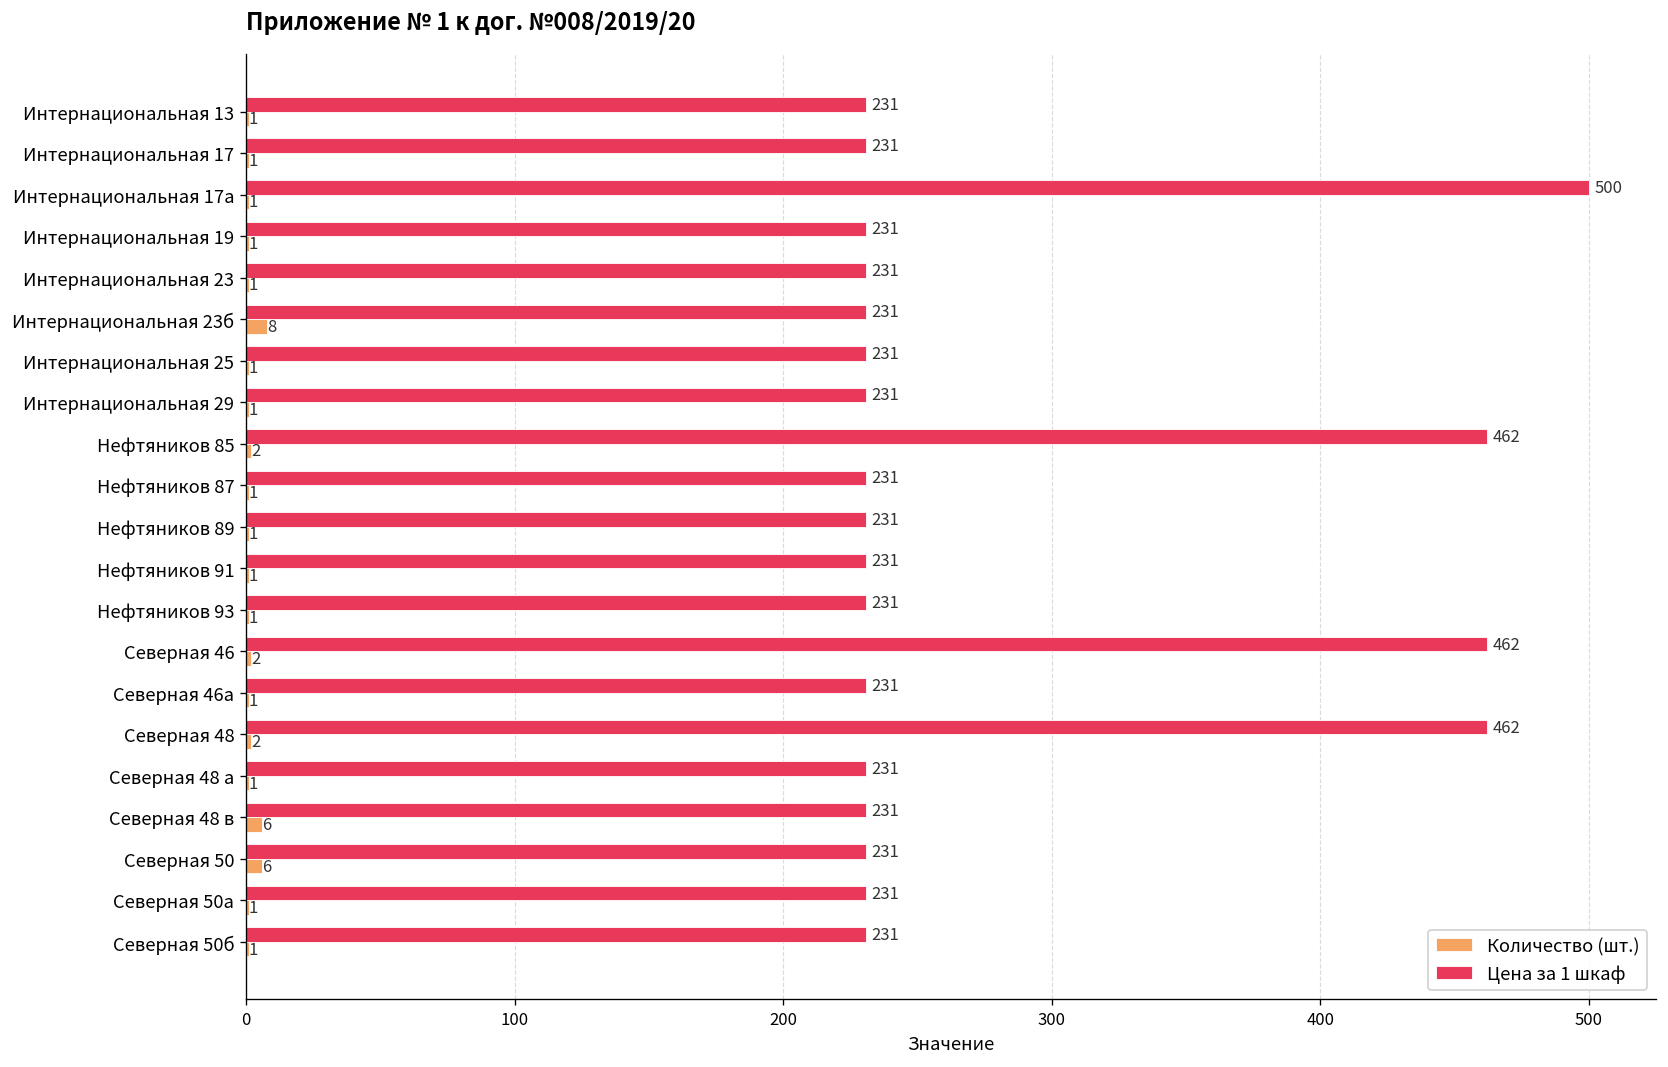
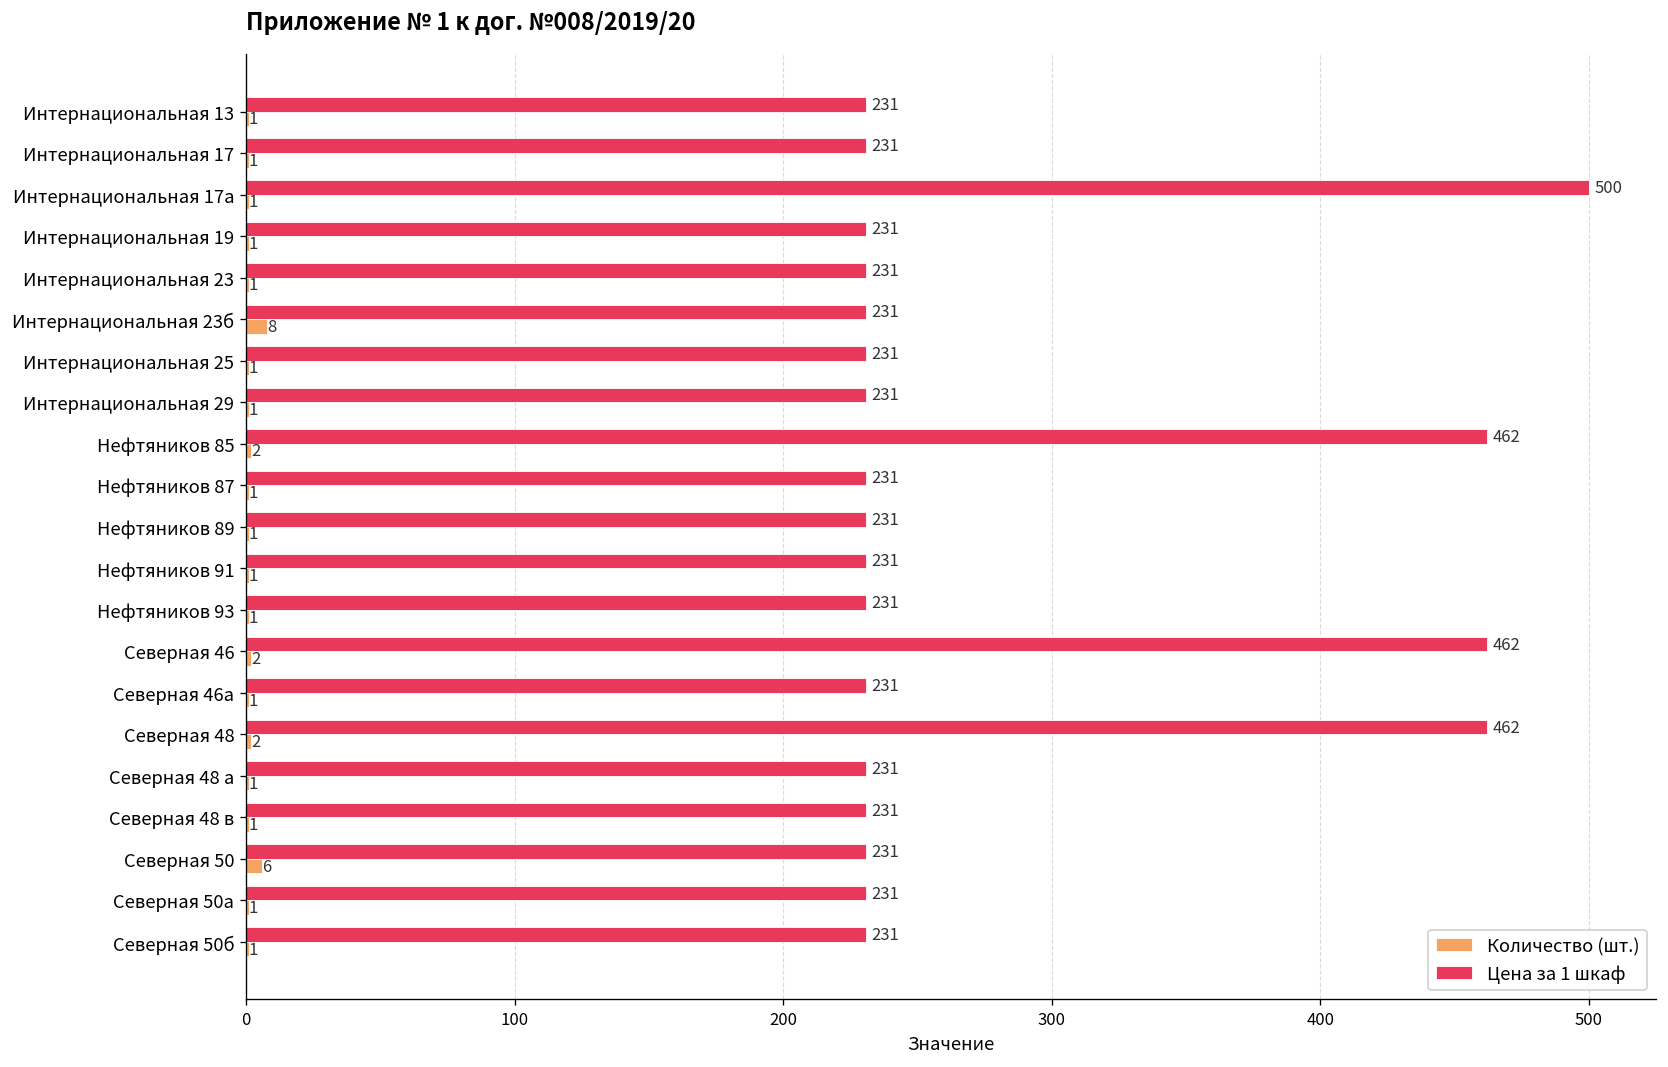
Количество (шт.), Северная 48 в: 6 -> 1
